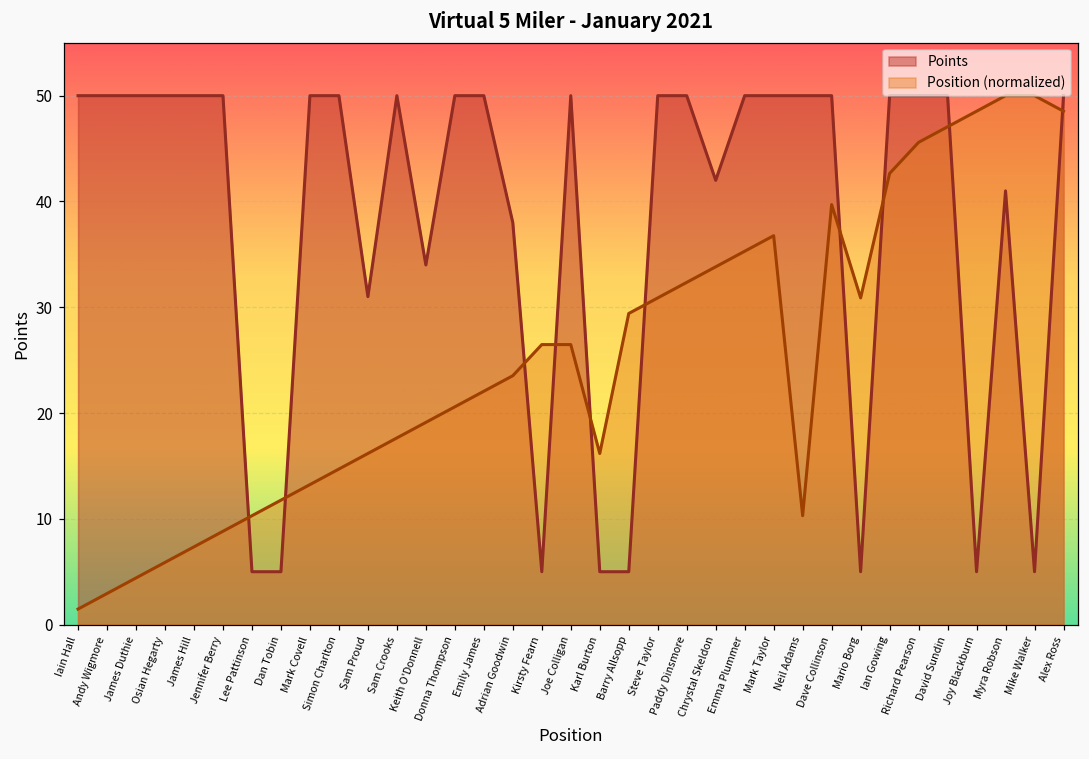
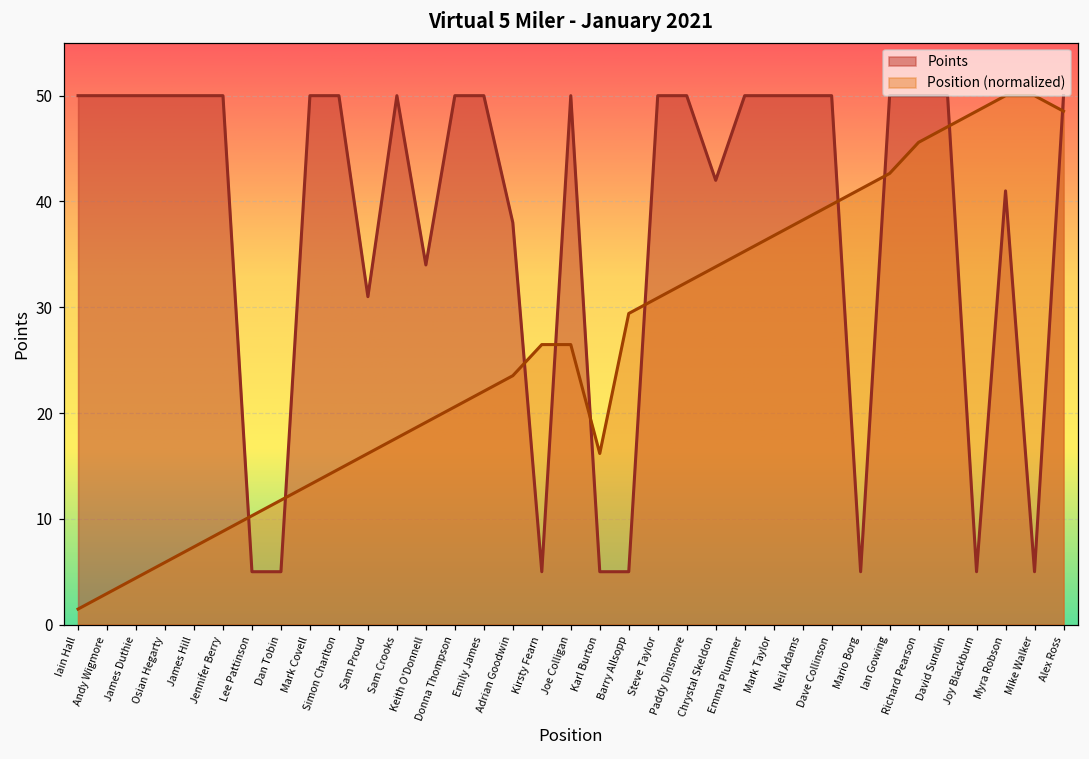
Position (normalized), Neil Adams: 10 -> 38
Position (normalized), Mario Borg: 31 -> 41
